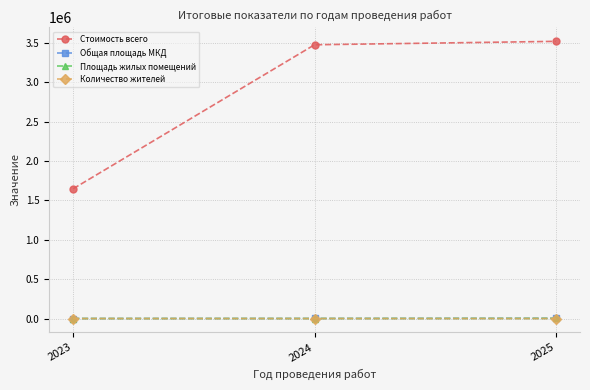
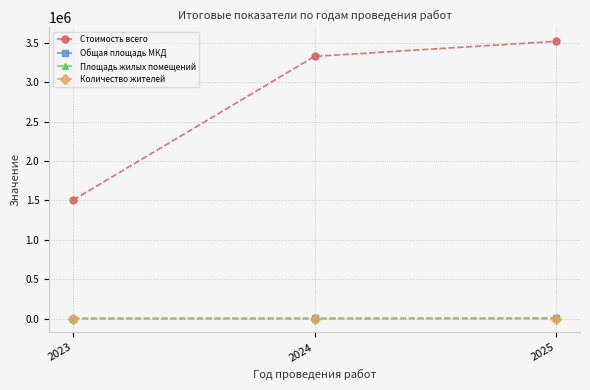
Стоимость всего, 2023: 1600000 -> 1500000
Стоимость всего, 2024: 3500000 -> 3300000
